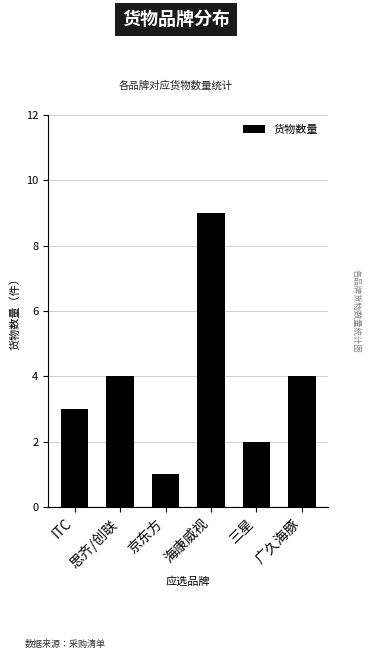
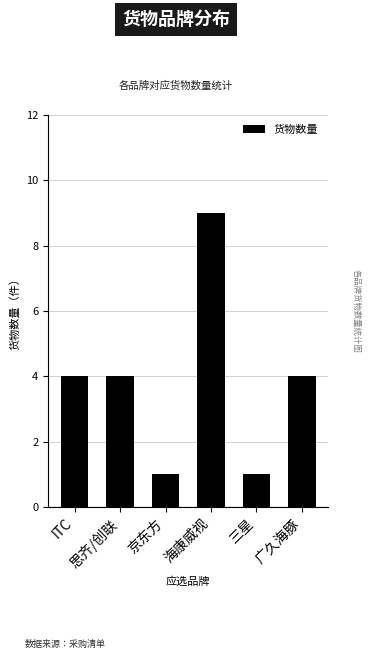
ITC: 3 -> 4
三星: 2 -> 1
